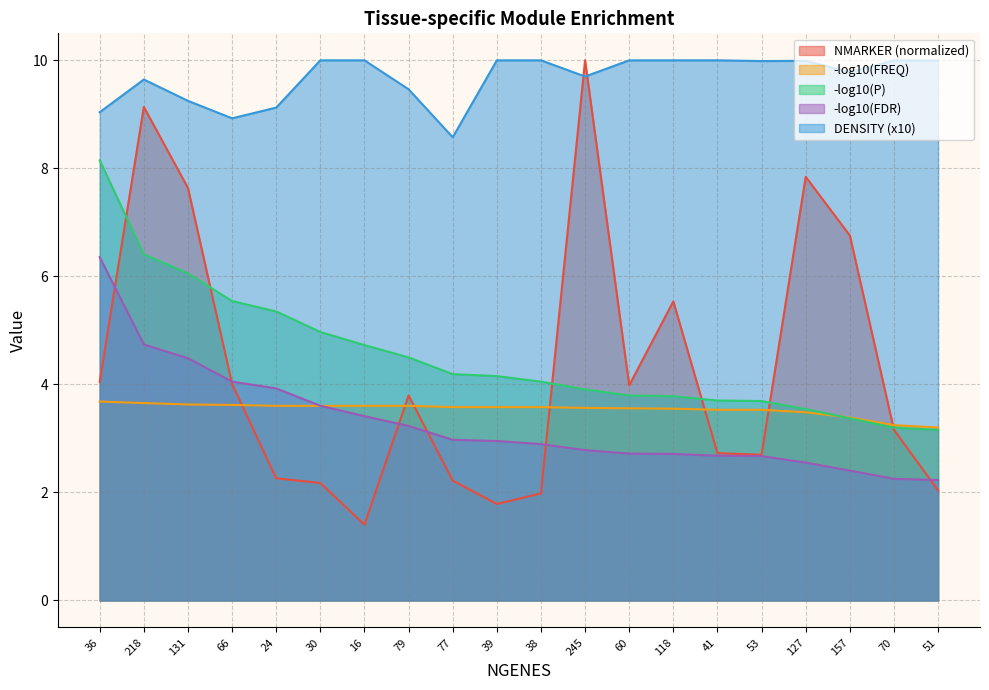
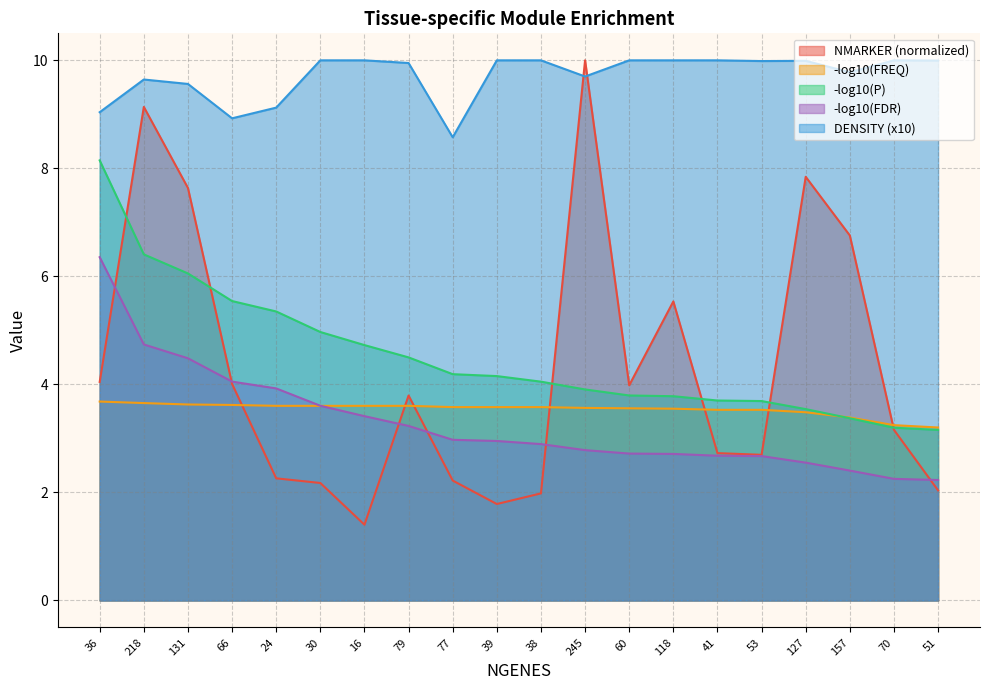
DENSITY (x10), 131: 9.3 -> 9.6
DENSITY (x10), 79: 9.5 -> 10.0
